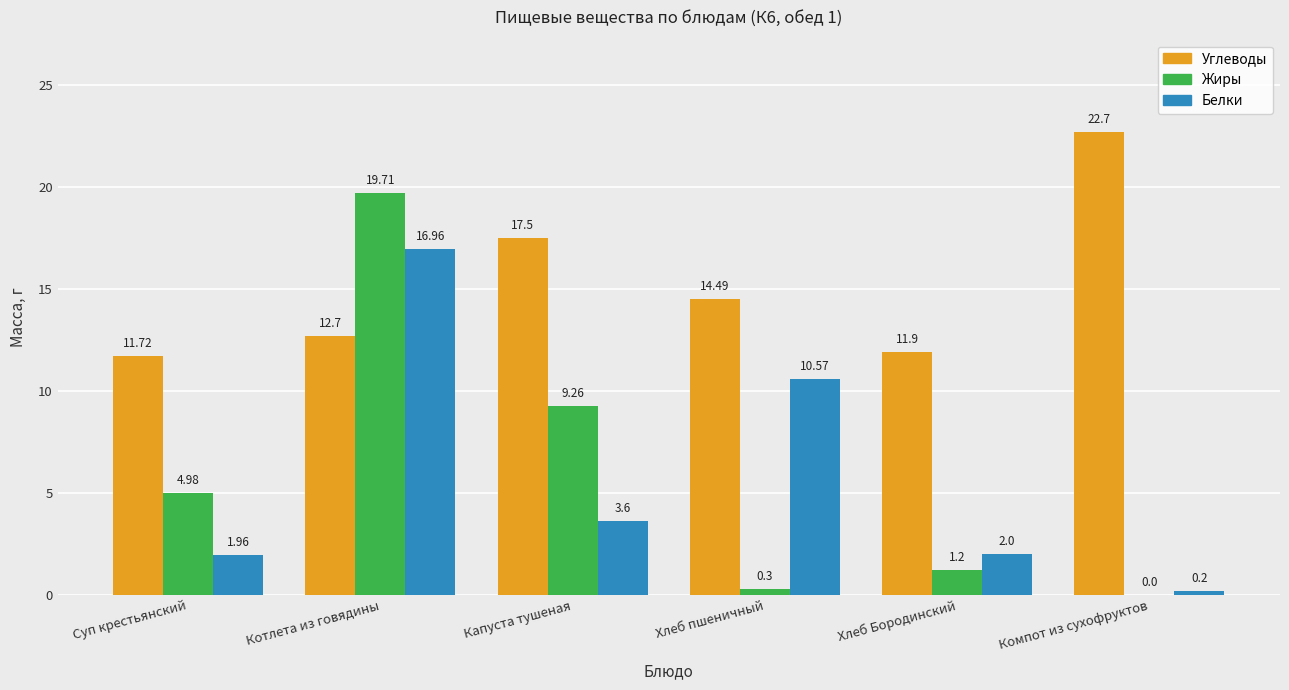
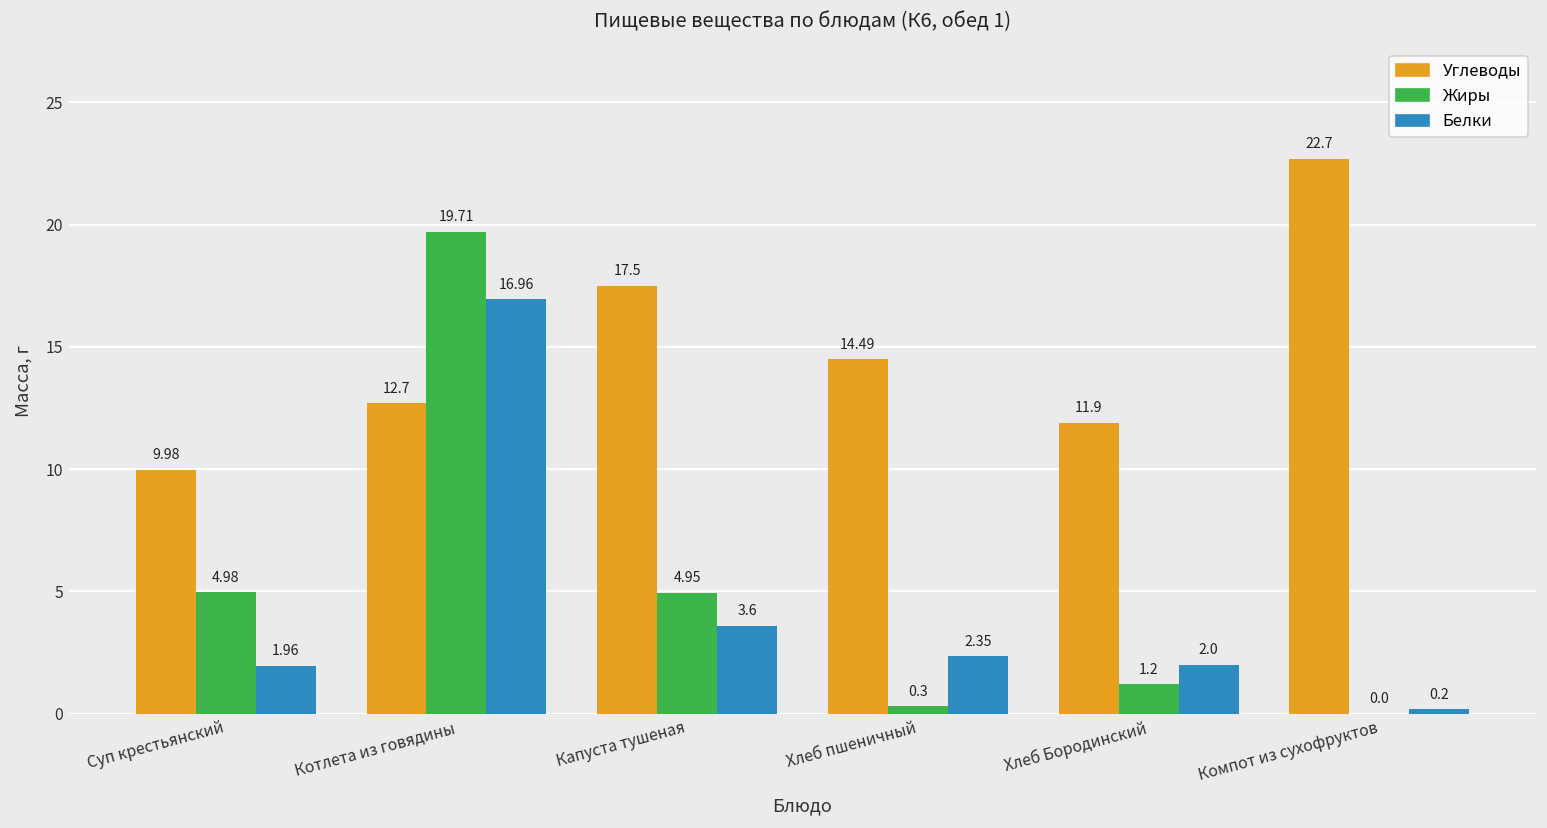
Углеводы, Суп крестьянский: 11.72 -> 9.98
Жиры, Капуста тушеная: 9.26 -> 4.95
Белки, Хлеб пшеничный: 10.57 -> 2.35
